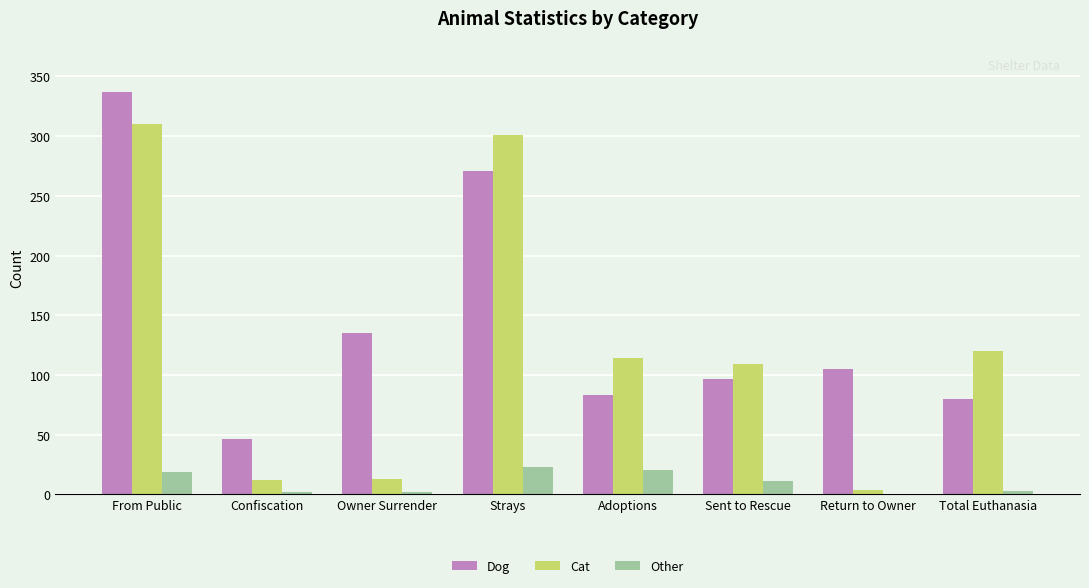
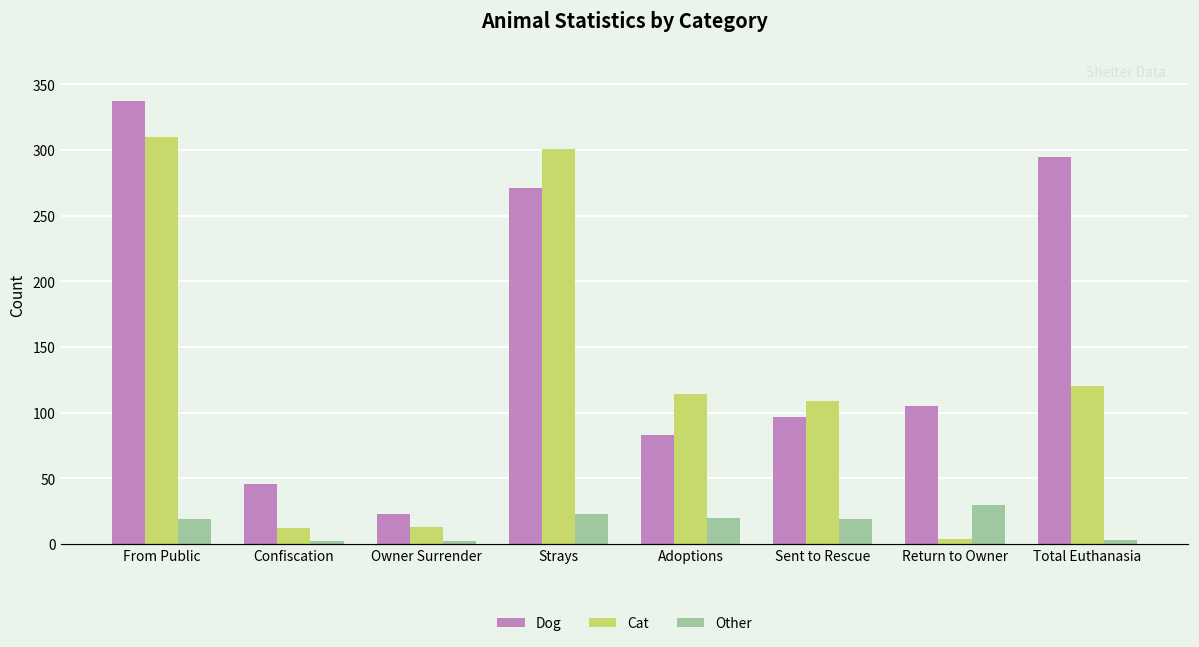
Dog, Owner Surrender: 135 -> 23
Other, Sent to Rescue: 11 -> 19
Other, Return to Owner: 0 -> 30
Dog, Total Euthanasia: 80 -> 295
